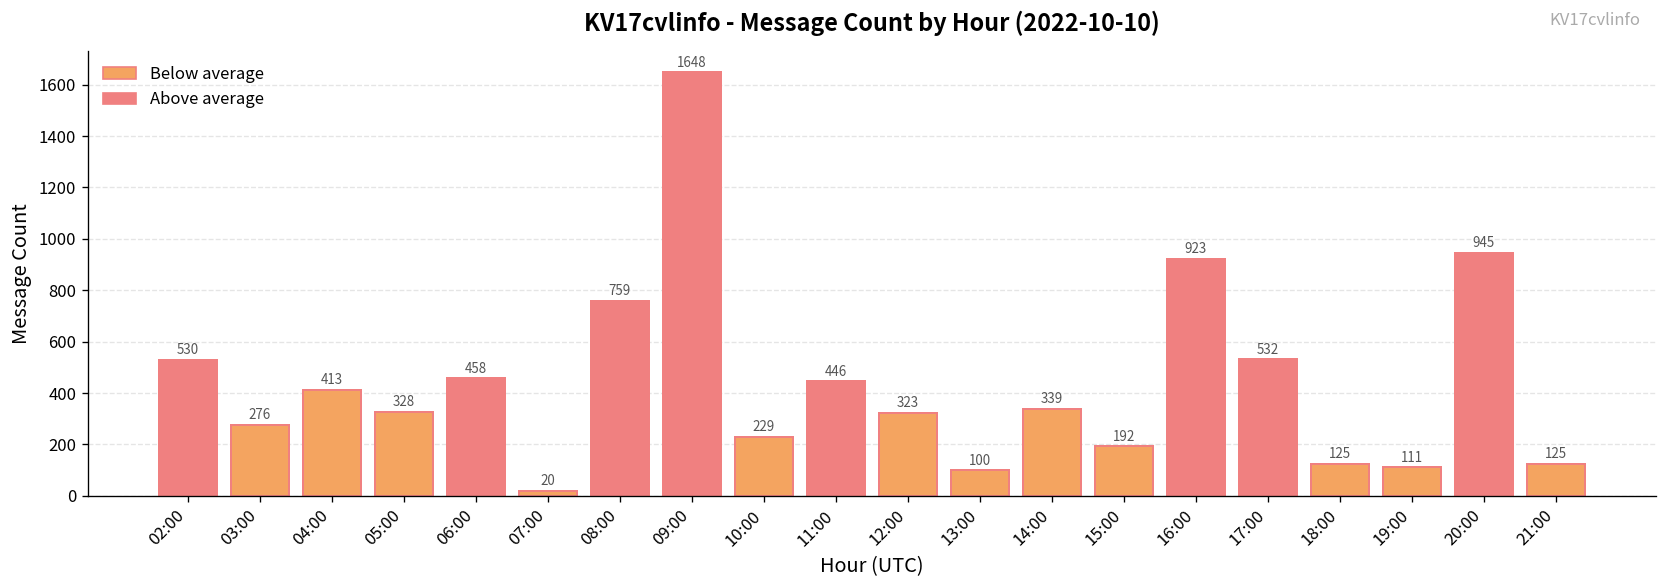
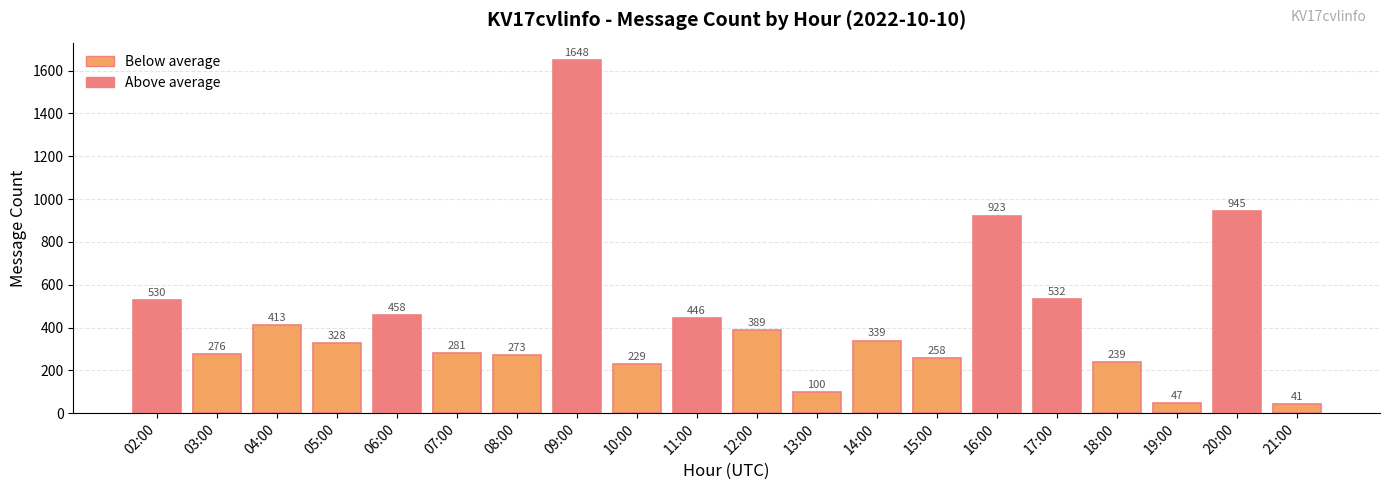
07:00: 20 -> 281
08:00: 759 -> 273
12:00: 323 -> 389
15:00: 192 -> 258
18:00: 125 -> 239
19:00: 111 -> 47
21:00: 125 -> 41
